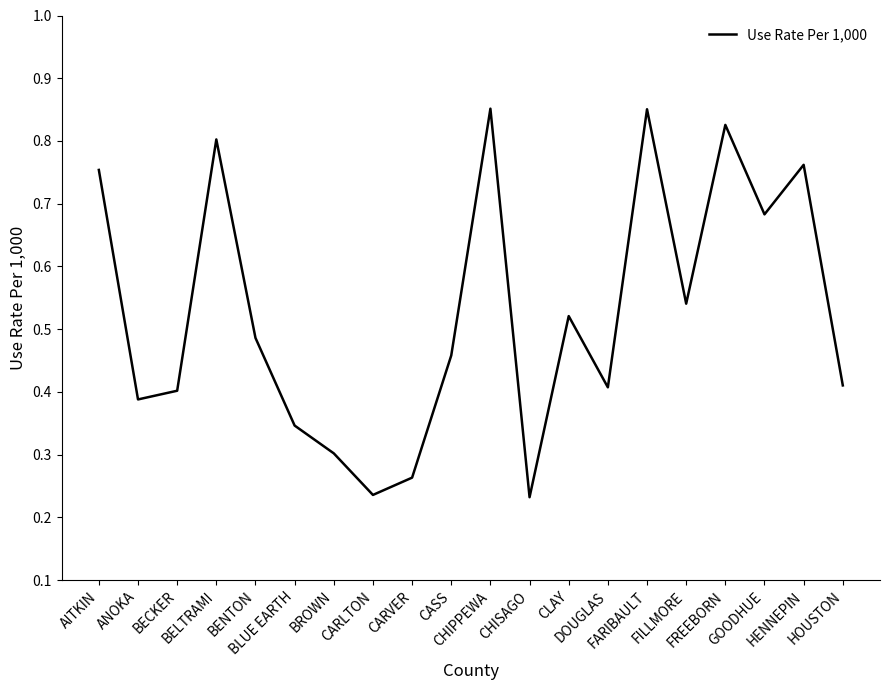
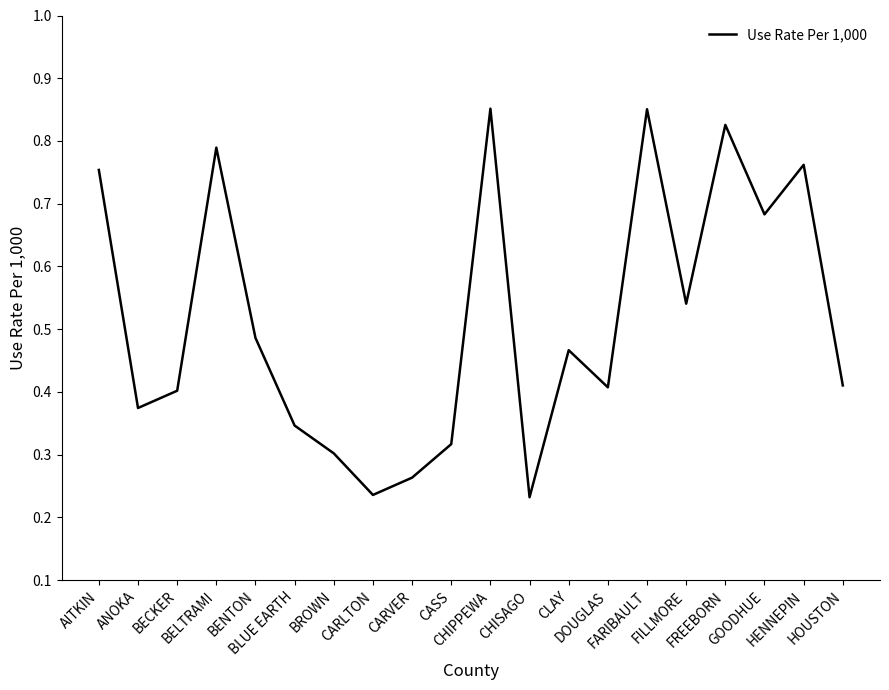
ANOKA: 0.39 -> 0.37
BELTRAMI: 0.80 -> 0.79
CASS: 0.46 -> 0.32
CLAY: 0.52 -> 0.47
